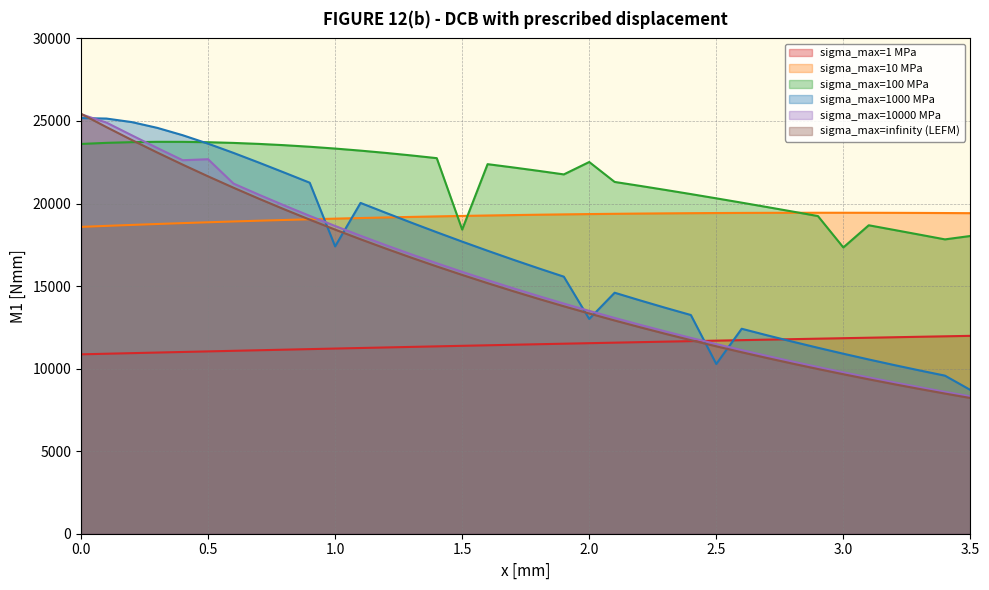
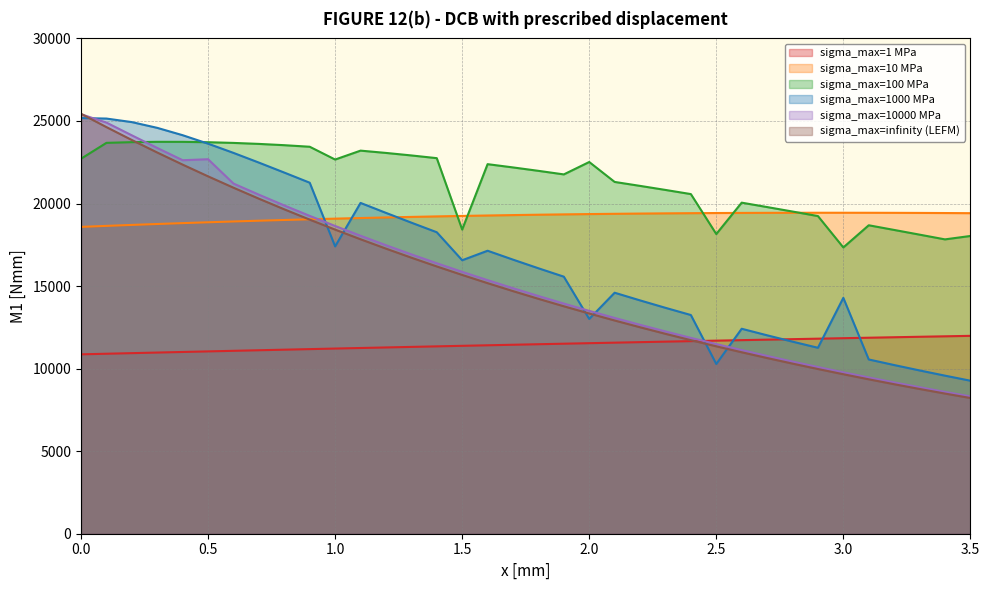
sigma_max=100 MPa, 0.0: 23600 -> 22700
sigma_max=100 MPa, 1.0: 23300 -> 22700
sigma_max=1000 MPa, 1.5: 17700 -> 16600
sigma_max=100 MPa, 2.5: 20300 -> 18200
sigma_max=1000 MPa, 3.0: 10900 -> 14300
sigma_max=1000 MPa, 3.5: 8700 -> 9300
